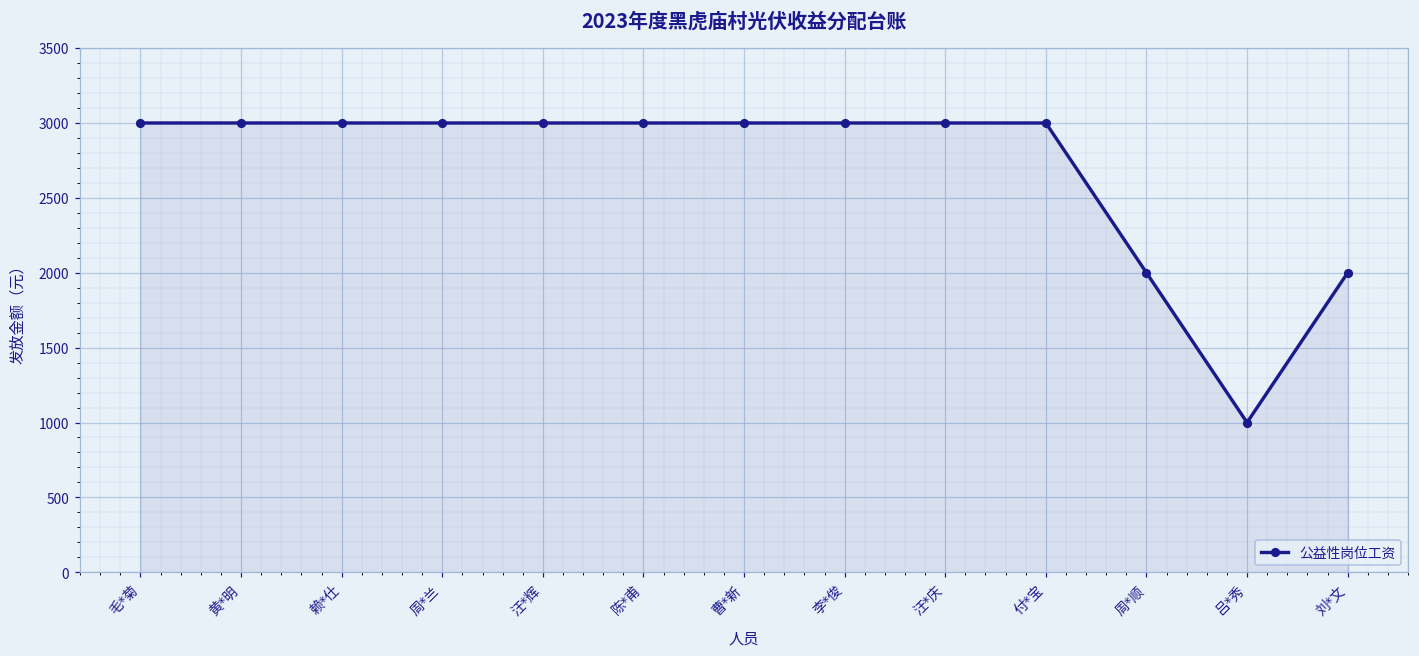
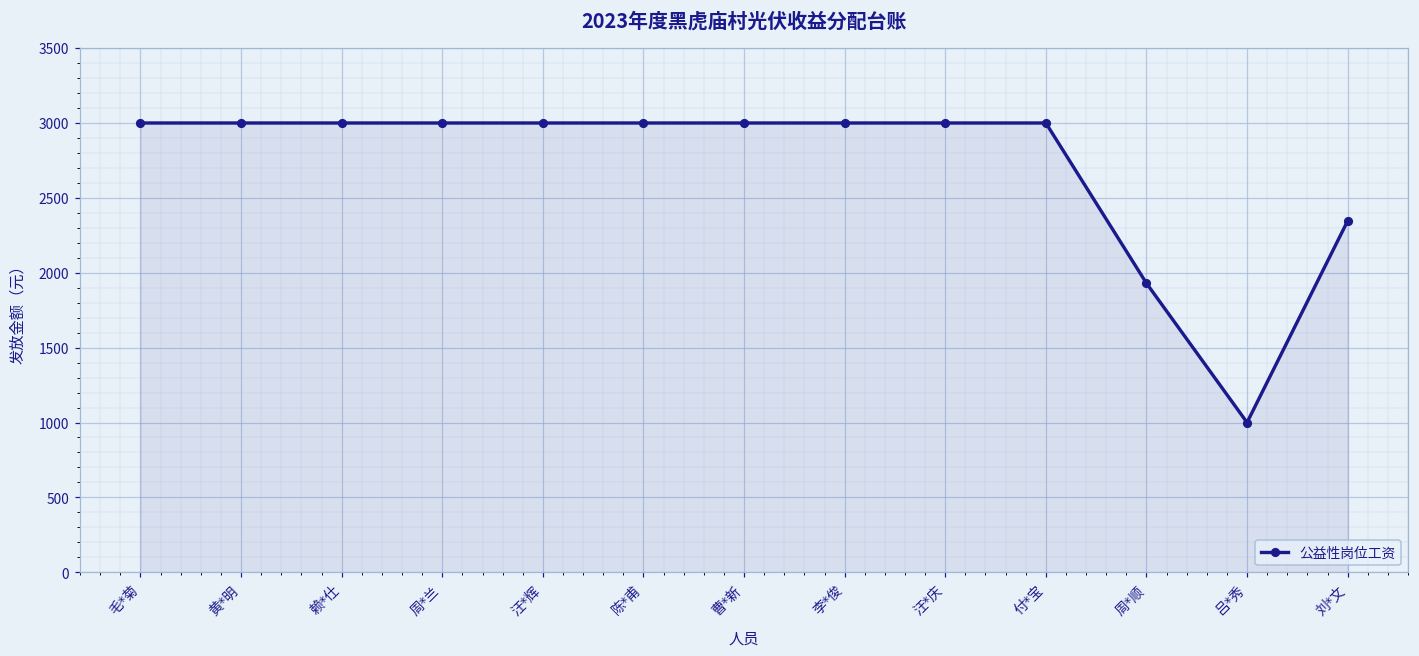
周*顺: 2000 -> 1930
刘*文: 2000 -> 2350
